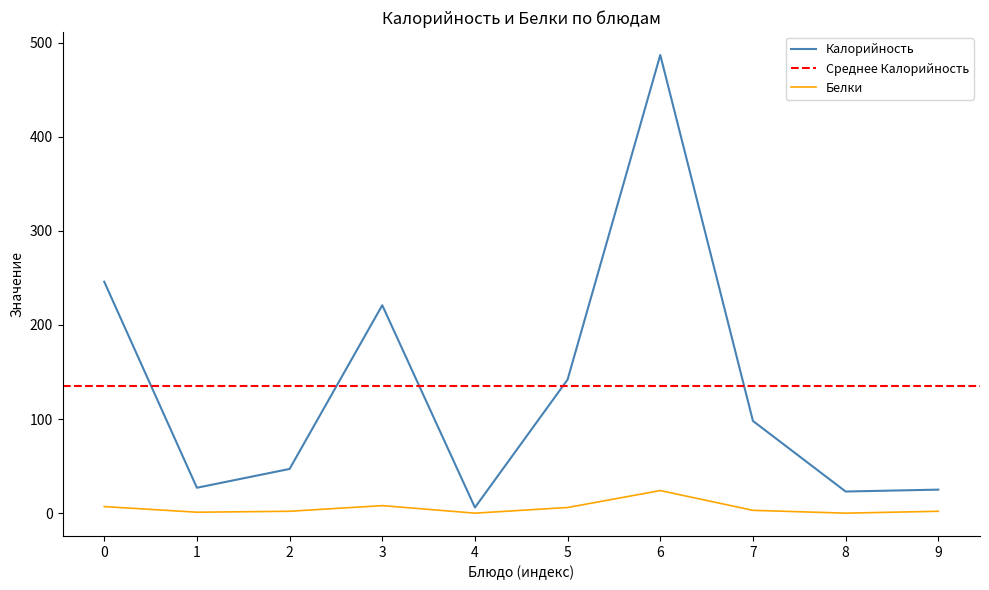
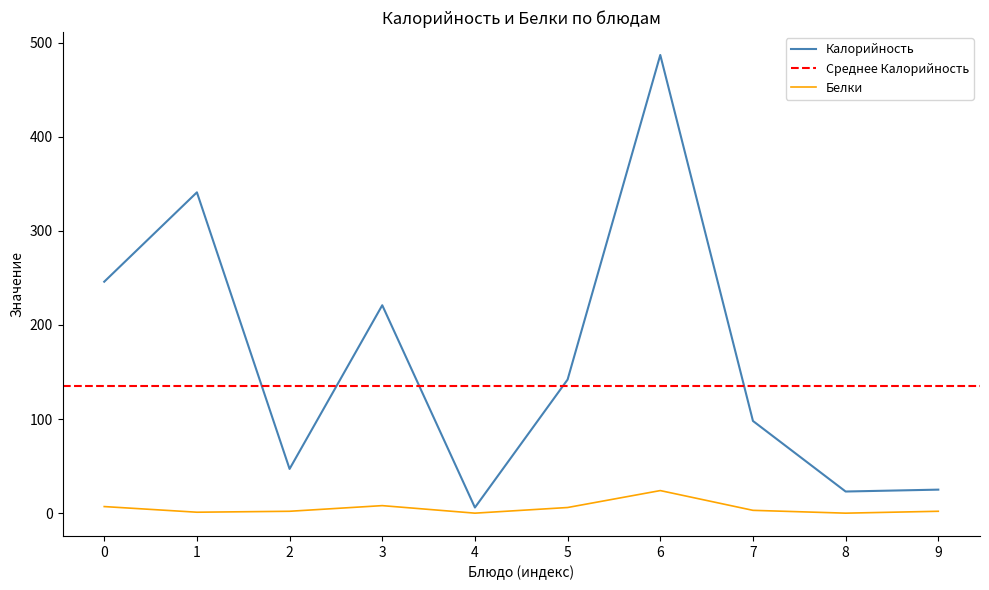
Калорийность, 1: 30 -> 340
